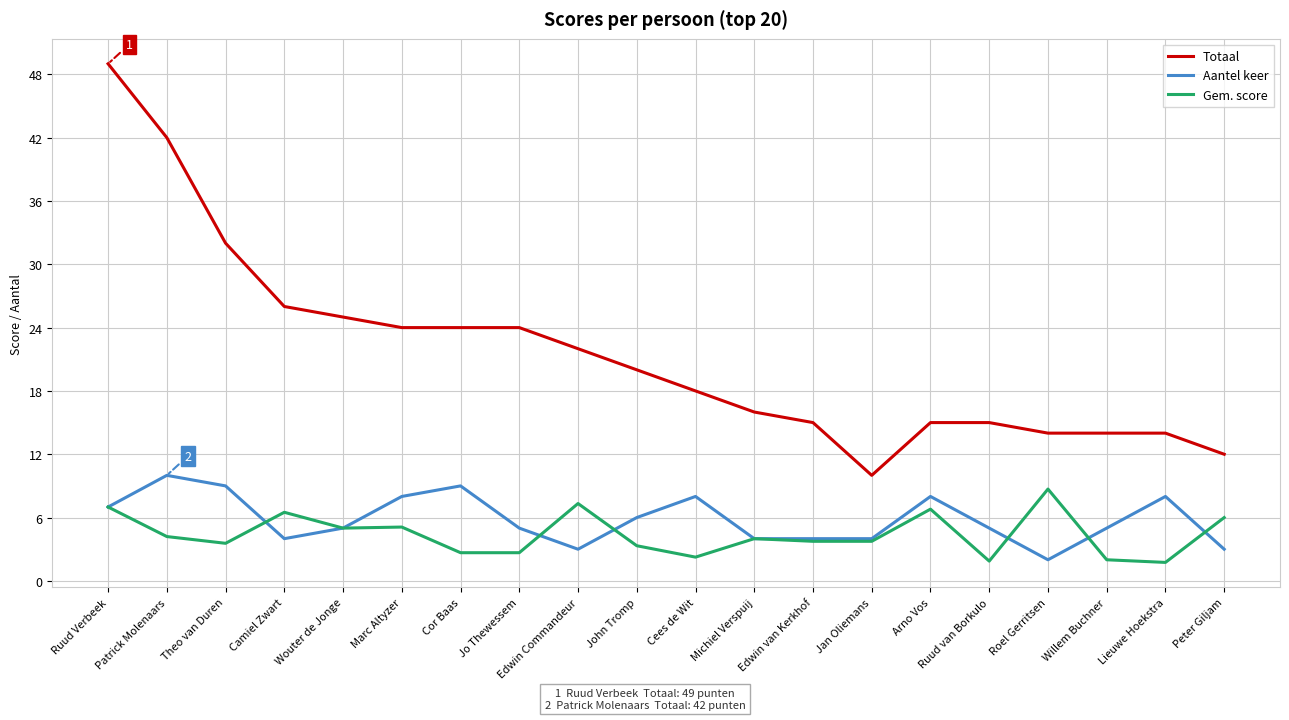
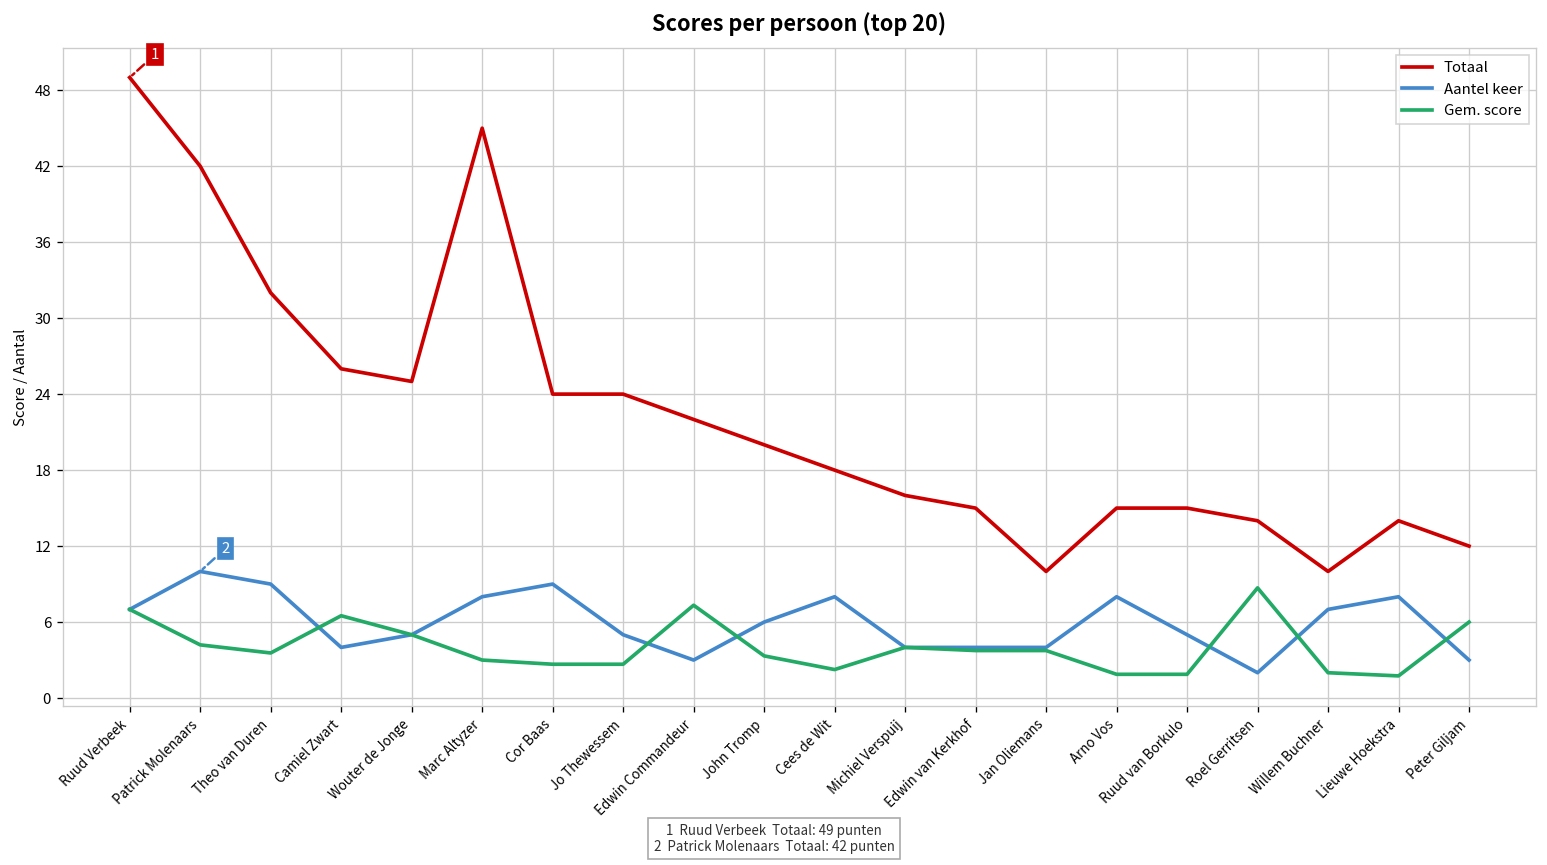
Totaal, Marc Altyzer: 24 -> 45
Gem. score, Marc Altyzer: 5.1 -> 3.0
Gem. score, Arno Vos: 6.8 -> 1.9
Totaal, Willem Buchner: 14 -> 10
Aantel keer, Willem Buchner: 5 -> 7
